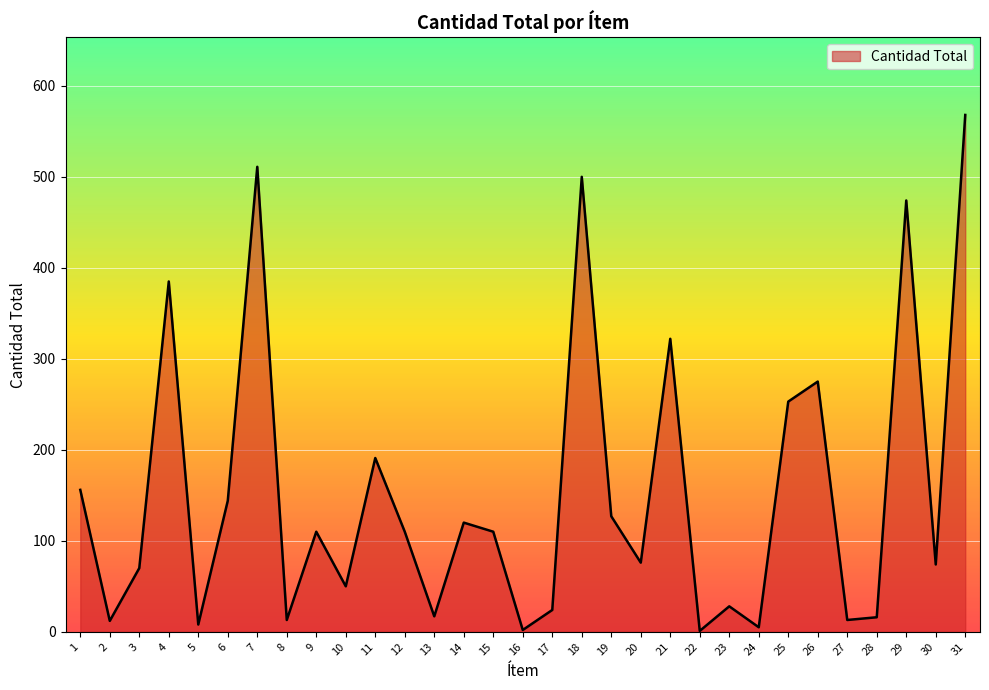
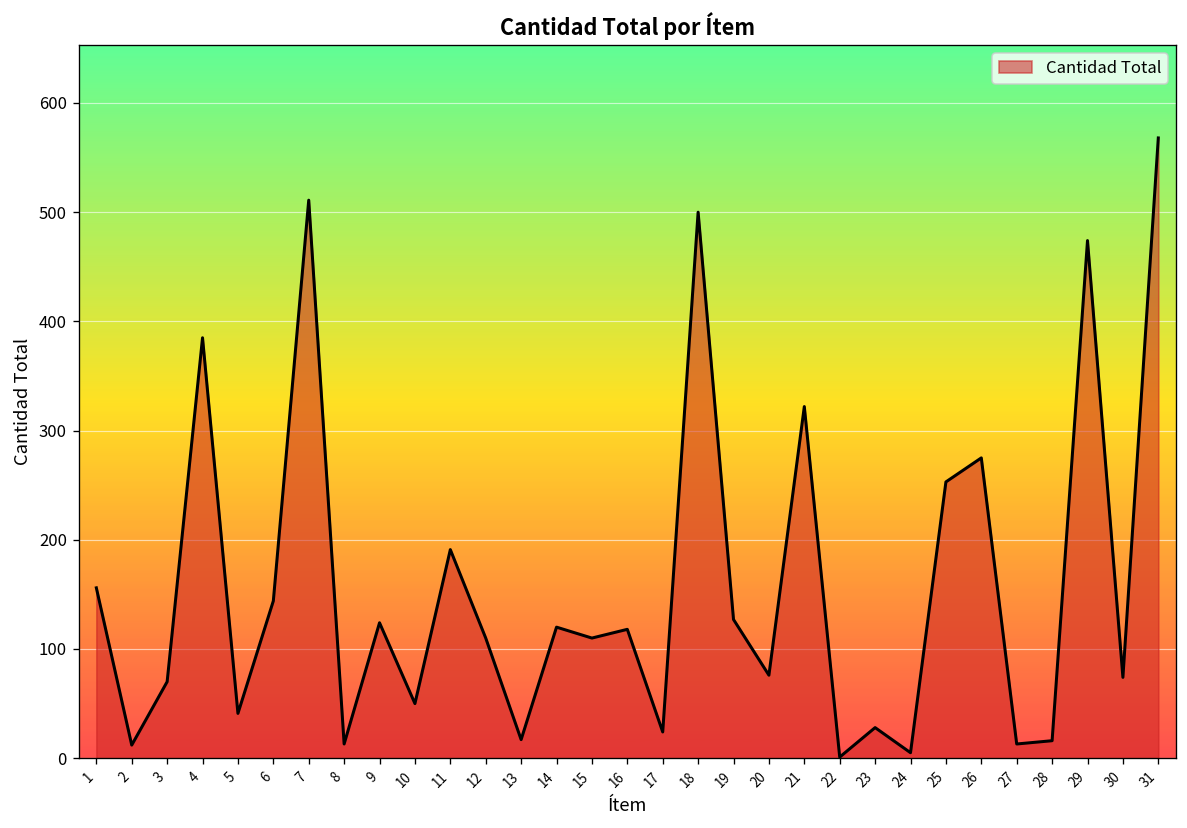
5: 10 -> 40
9: 110 -> 120
16: 0 -> 120
